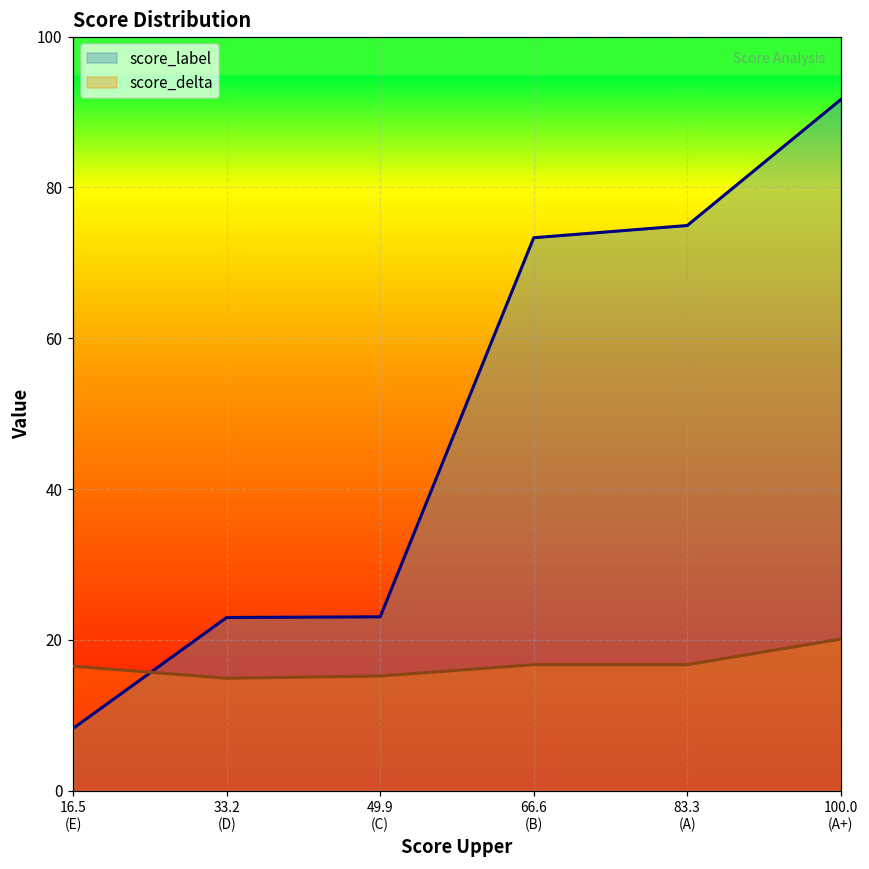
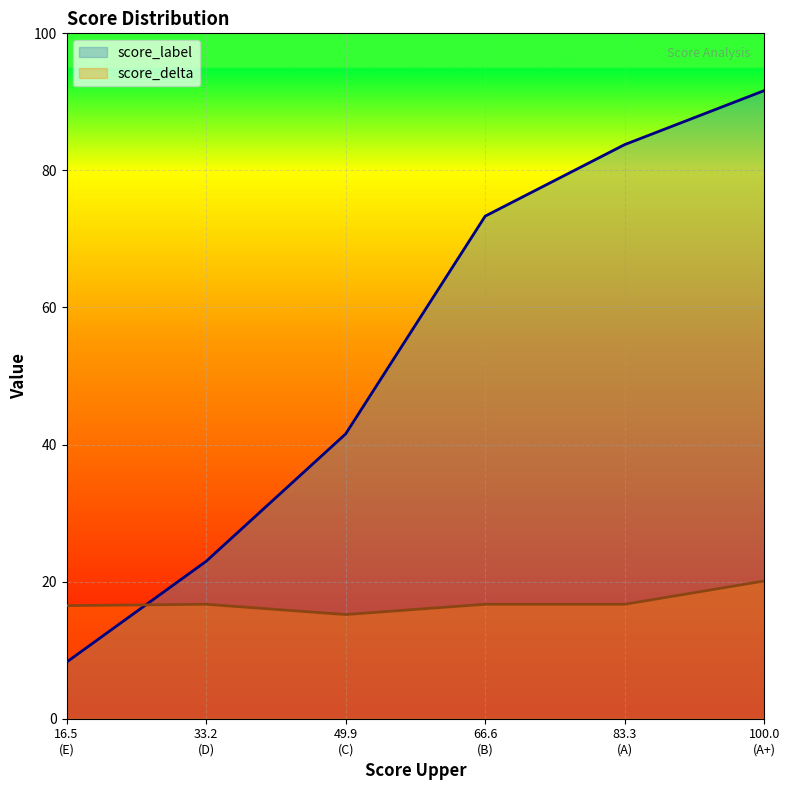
score_delta, 33.2 (D): 15 -> 17
score_label, 49.9 (C): 23 -> 42
score_label, 83.3 (A): 75 -> 84
